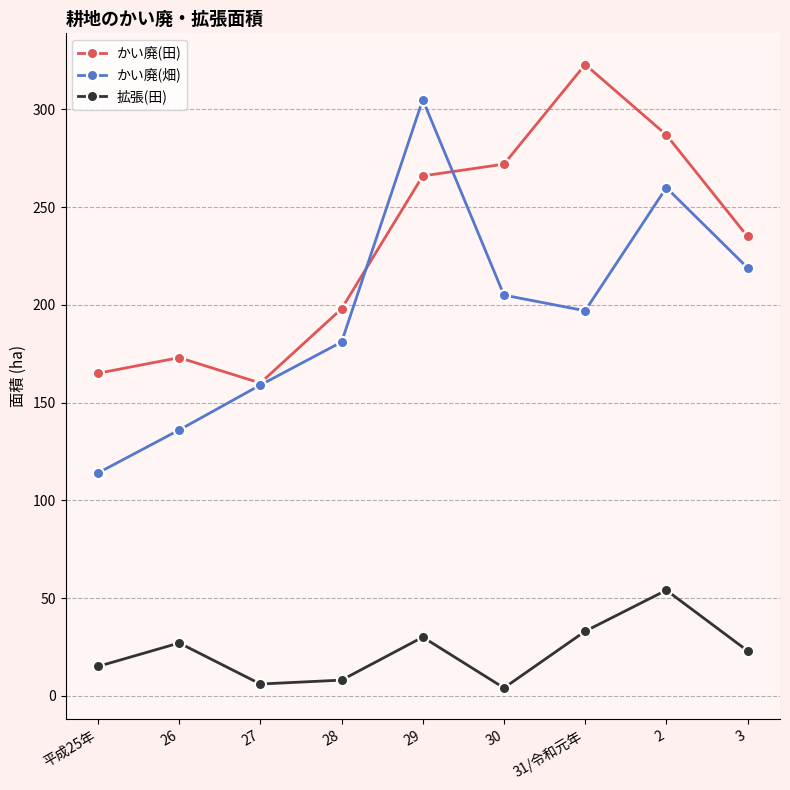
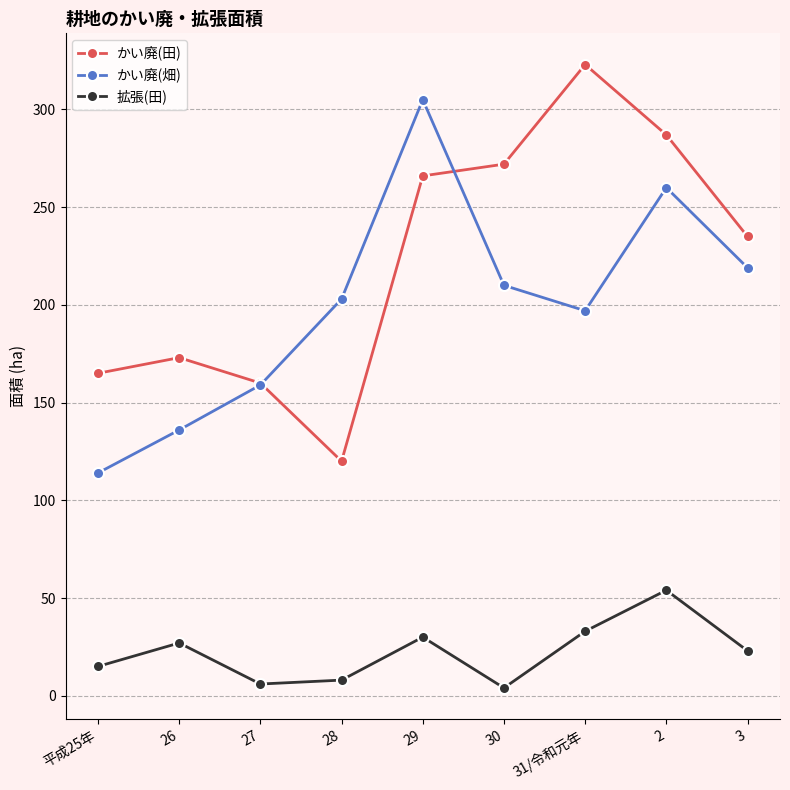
かい廃(田), 28: 198 -> 120
かい廃(畑), 28: 181 -> 203
かい廃(畑), 30: 205 -> 210
